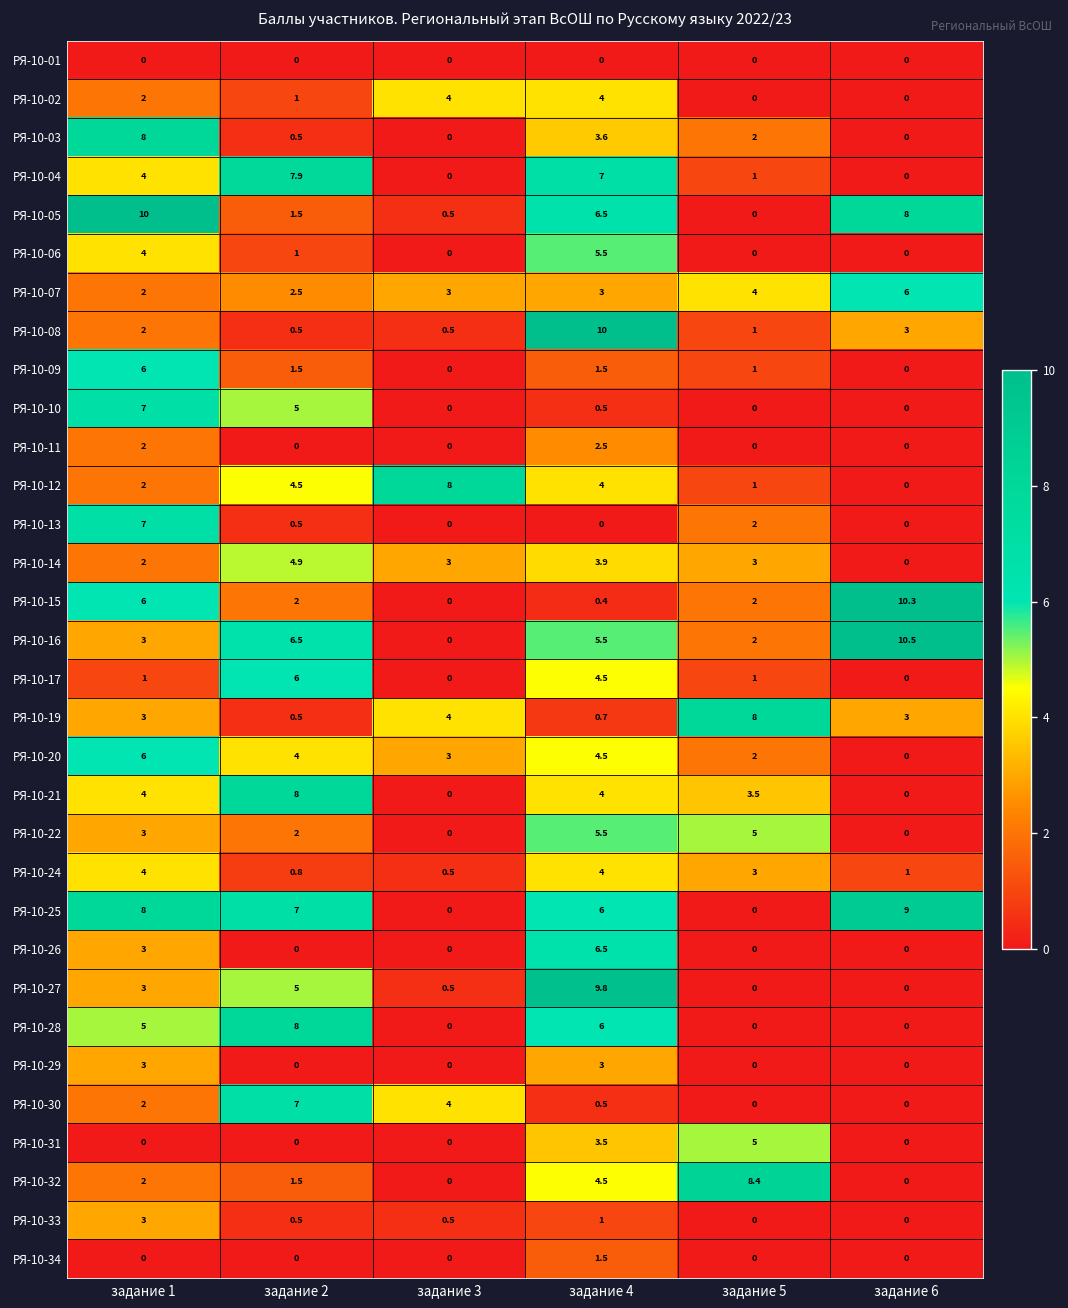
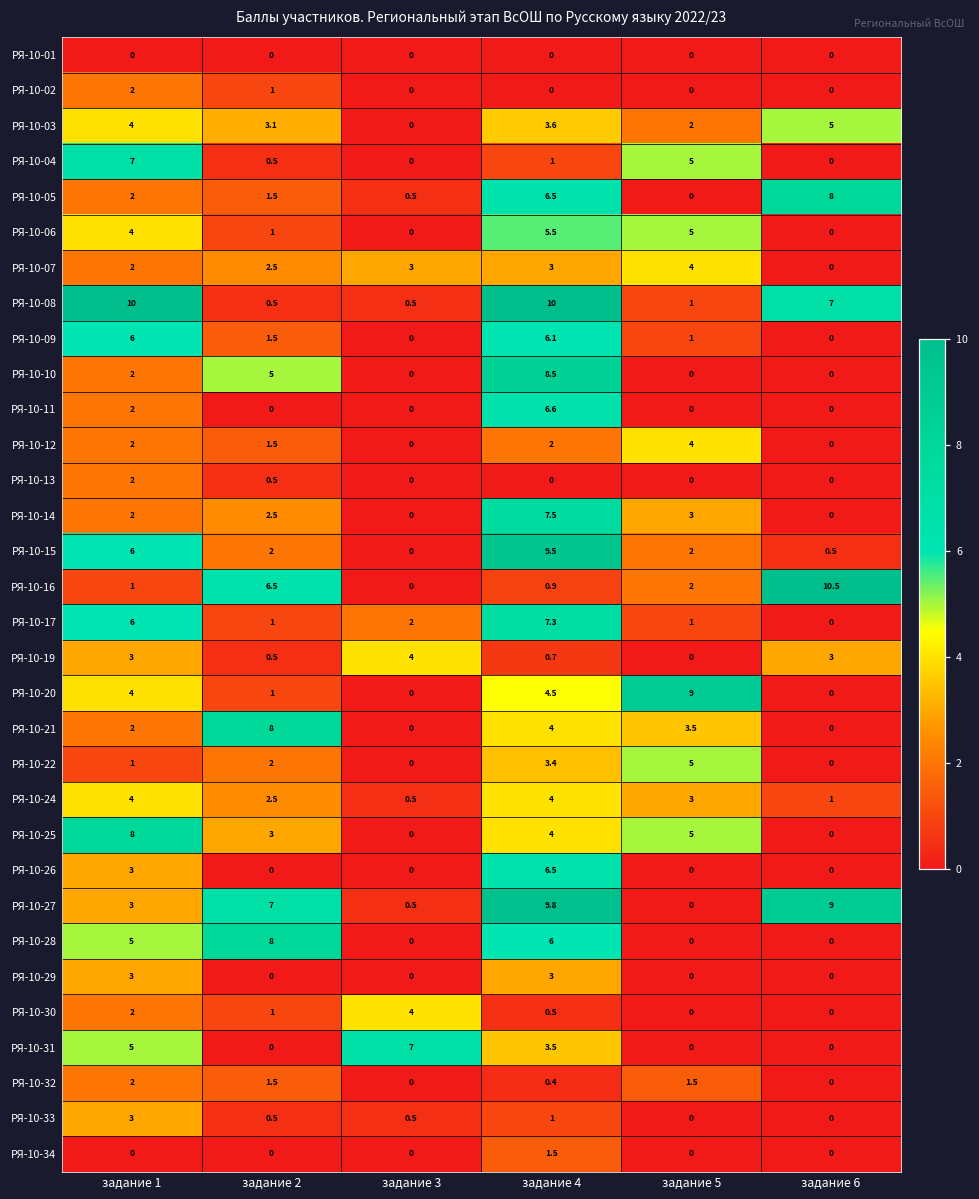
РЯ-10-02, задание 3: 4 -> 0
РЯ-10-02, задание 4: 4 -> 0
РЯ-10-03, задание 1: 8 -> 4
РЯ-10-03, задание 2: 0.5 -> 3.1
РЯ-10-03, задание 6: 0 -> 5
РЯ-10-04, задание 1: 4 -> 7
РЯ-10-04, задание 2: 7.9 -> 0.5
РЯ-10-04, задание 4: 7 -> 1
РЯ-10-04, задание 5: 1 -> 5
РЯ-10-05, задание 1: 10 -> 2
РЯ-10-06, задание 5: 0 -> 5
РЯ-10-07, задание 6: 6 -> 0
РЯ-10-08, задание 1: 2 -> 10
РЯ-10-08, задание 6: 3 -> 7
РЯ-10-09, задание 4: 1.5 -> 6.1
РЯ-10-10, задание 1: 7 -> 2
РЯ-10-10, задание 4: 0.5 -> 8.5
РЯ-10-11, задание 4: 2.5 -> 6.6
РЯ-10-12, задание 2: 4.5 -> 1.5
РЯ-10-12, задание 3: 8 -> 0
РЯ-10-12, задание 4: 4 -> 2
РЯ-10-12, задание 5: 1 -> 4
РЯ-10-13, задание 1: 7 -> 2
РЯ-10-13, задание 5: 2 -> 0
РЯ-10-14, задание 2: 4.9 -> 2.5
РЯ-10-14, задание 3: 3 -> 0
РЯ-10-14, задание 4: 3.9 -> 7.5
РЯ-10-15, задание 4: 0.4 -> 9.5
РЯ-10-15, задание 6: 10.3 -> 0.5
РЯ-10-16, задание 1: 3 -> 1
РЯ-10-16, задание 4: 5.5 -> 0.9
РЯ-10-17, задание 1: 1 -> 6
РЯ-10-17, задание 2: 6 -> 1
РЯ-10-17, задание 3: 0 -> 2
РЯ-10-17, задание 4: 4.5 -> 7.3
РЯ-10-19, задание 5: 8 -> 0
РЯ-10-20, задание 1: 6 -> 4
РЯ-10-20, задание 2: 4 -> 1
РЯ-10-20, задание 3: 3 -> 0
РЯ-10-20, задание 5: 2 -> 9
РЯ-10-21, задание 1: 4 -> 2
РЯ-10-22, задание 1: 3 -> 1
РЯ-10-22, задание 4: 5.5 -> 3.4
РЯ-10-24, задание 2: 0.8 -> 2.5
РЯ-10-25, задание 2: 7 -> 3
РЯ-10-25, задание 4: 6 -> 4
РЯ-10-25, задание 5: 0 -> 5
РЯ-10-25, задание 6: 9 -> 0
РЯ-10-27, задание 2: 5 -> 7
РЯ-10-27, задание 6: 0 -> 9
РЯ-10-30, задание 2: 7 -> 1
РЯ-10-31, задание 1: 0 -> 5
РЯ-10-31, задание 3: 0 -> 7
РЯ-10-31, задание 5: 5 -> 0
РЯ-10-32, задание 4: 4.5 -> 0.4
РЯ-10-32, задание 5: 8.4 -> 1.5
